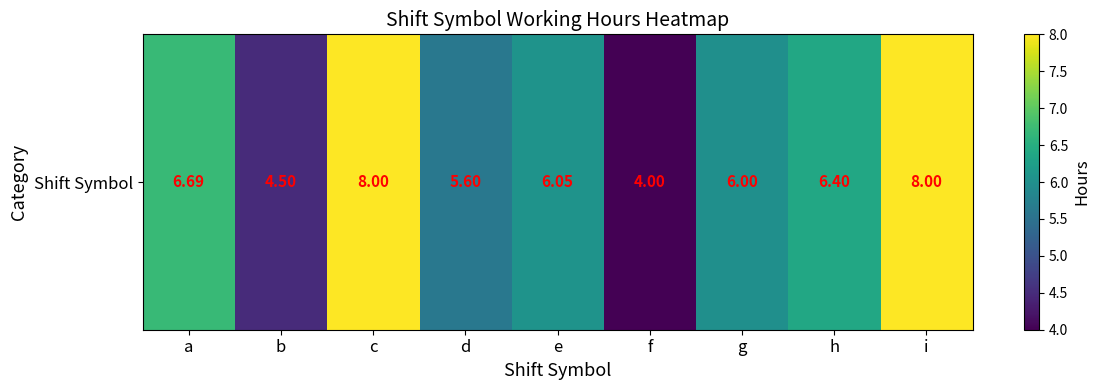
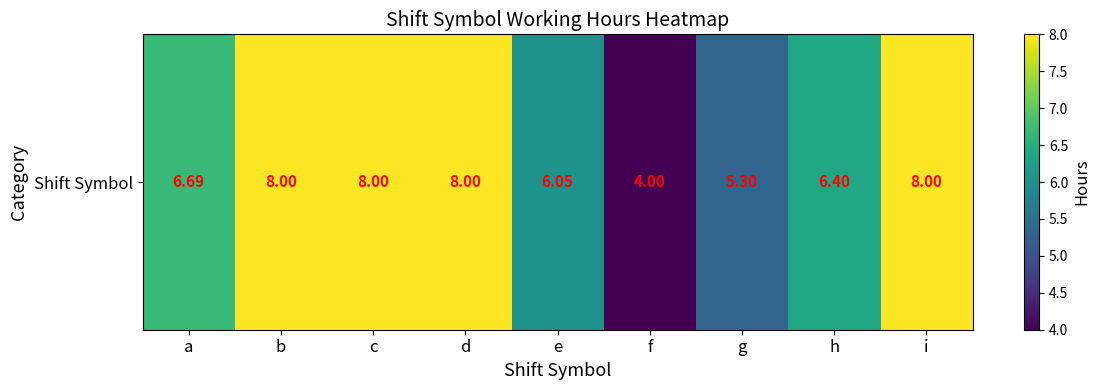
Shift Symbol, b: 4.50 -> 8.00
Shift Symbol, d: 5.60 -> 8.00
Shift Symbol, g: 6.00 -> 5.30
